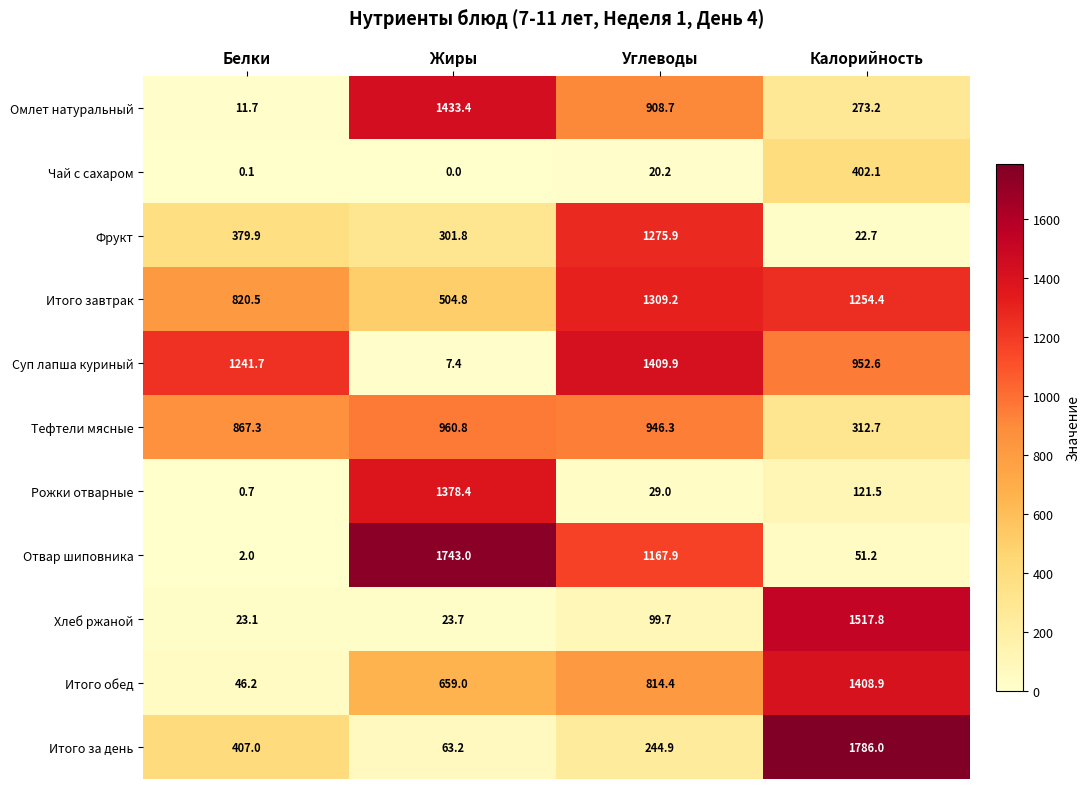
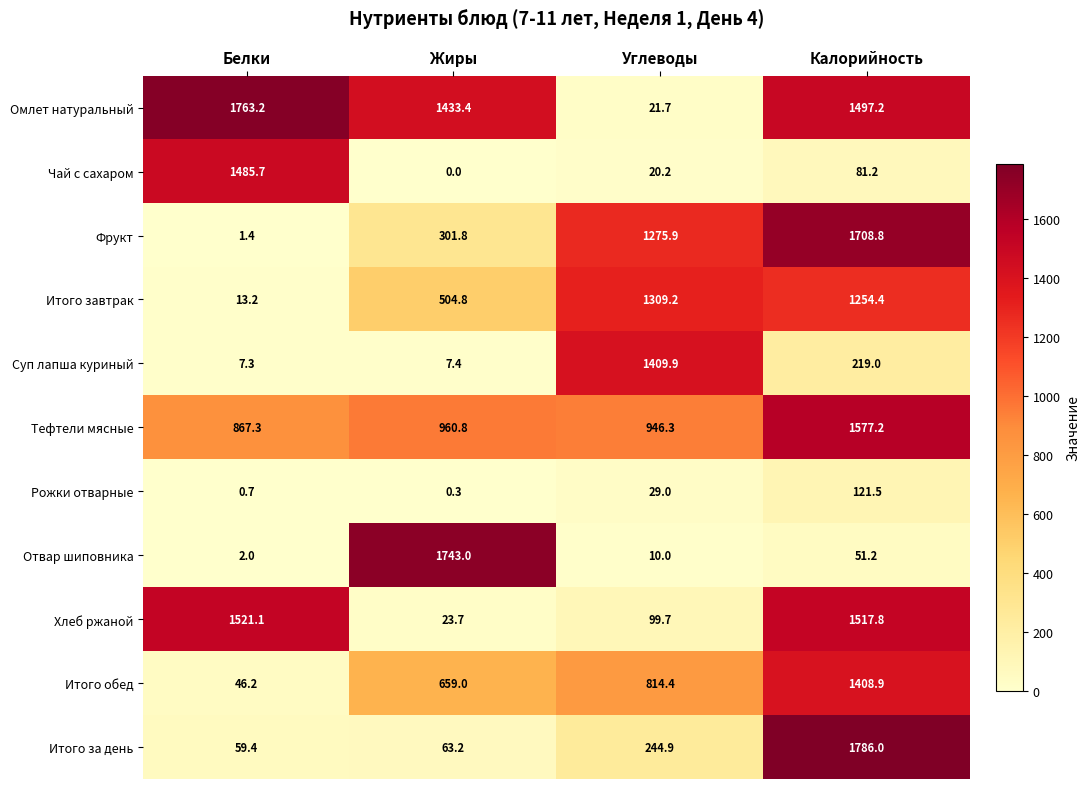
Омлет натуральный, Белки: 11.7 -> 1763.2
Омлет натуральный, Углеводы: 908.7 -> 21.7
Омлет натуральный, Калорийность: 273.2 -> 1497.2
Чай с сахаром, Белки: 0.1 -> 1485.7
Чай с сахаром, Калорийность: 402.1 -> 81.2
Фрукт, Белки: 379.9 -> 1.4
Фрукт, Калорийность: 22.7 -> 1708.8
Итого завтрак, Белки: 820.5 -> 13.2
Суп лапша куриный, Белки: 1241.7 -> 7.3
Суп лапша куриный, Калорийность: 952.6 -> 219.0
Тефтели мясные, Калорийность: 312.7 -> 1577.2
Рожки отварные, Жиры: 1378.4 -> 0.3
Отвар шиповника, Углеводы: 1167.9 -> 10.0
Хлеб ржаной, Белки: 23.1 -> 1521.1
Итого за день, Белки: 407.0 -> 59.4
